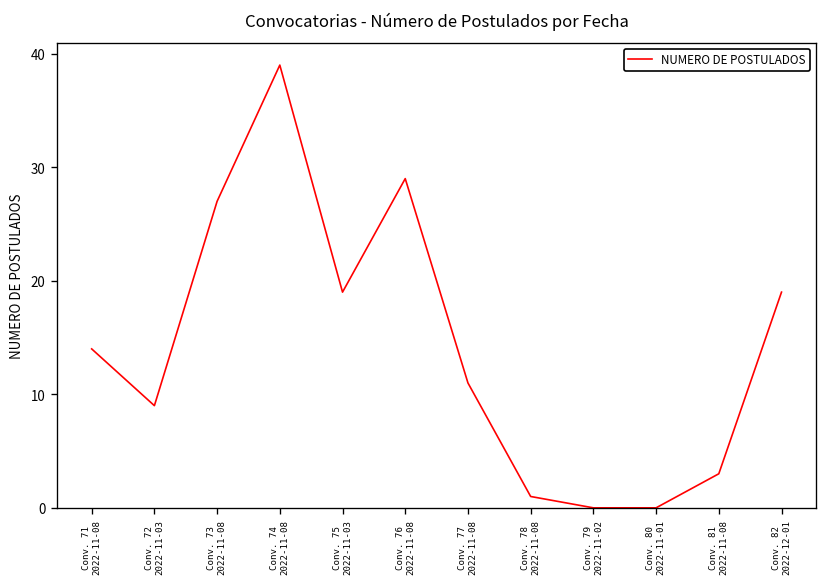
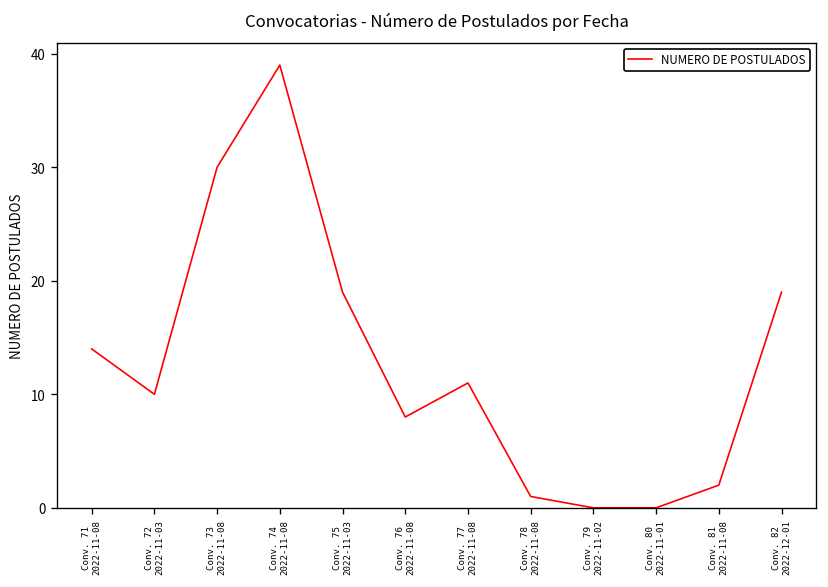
Conv. 72 2022-11-03: 9 -> 10
Conv. 73 2022-11-08: 27 -> 30
Conv. 76 2022-11-08: 29 -> 8
Conv. 81 2022-11-08: 3 -> 2
